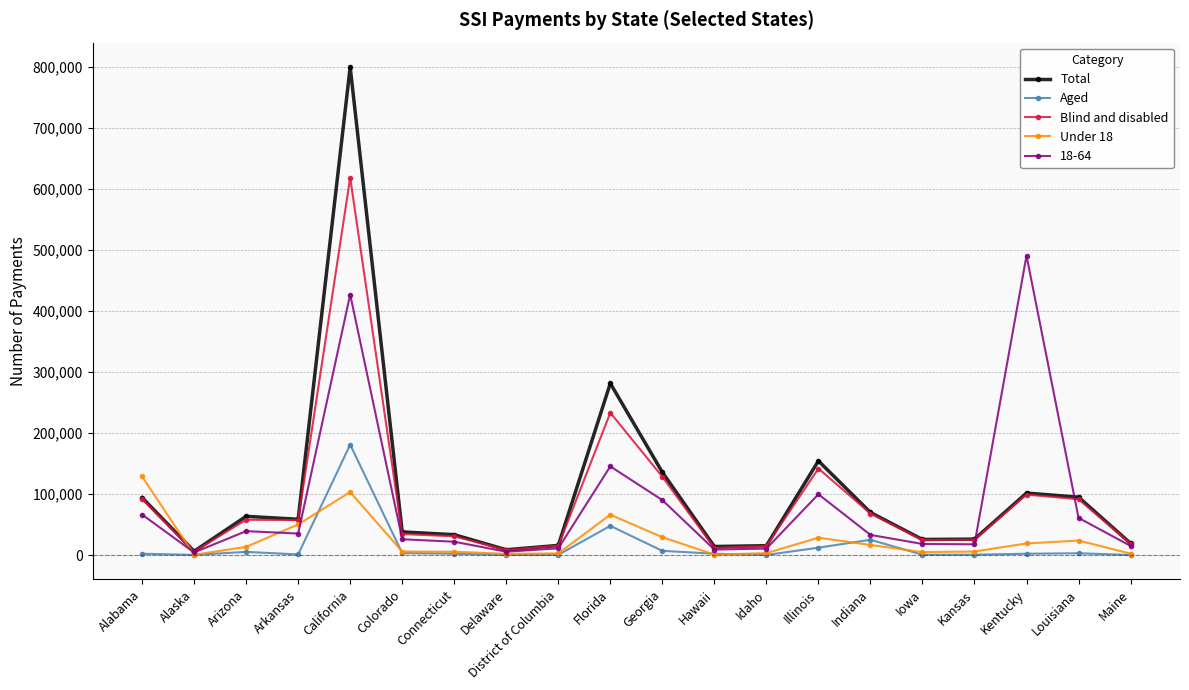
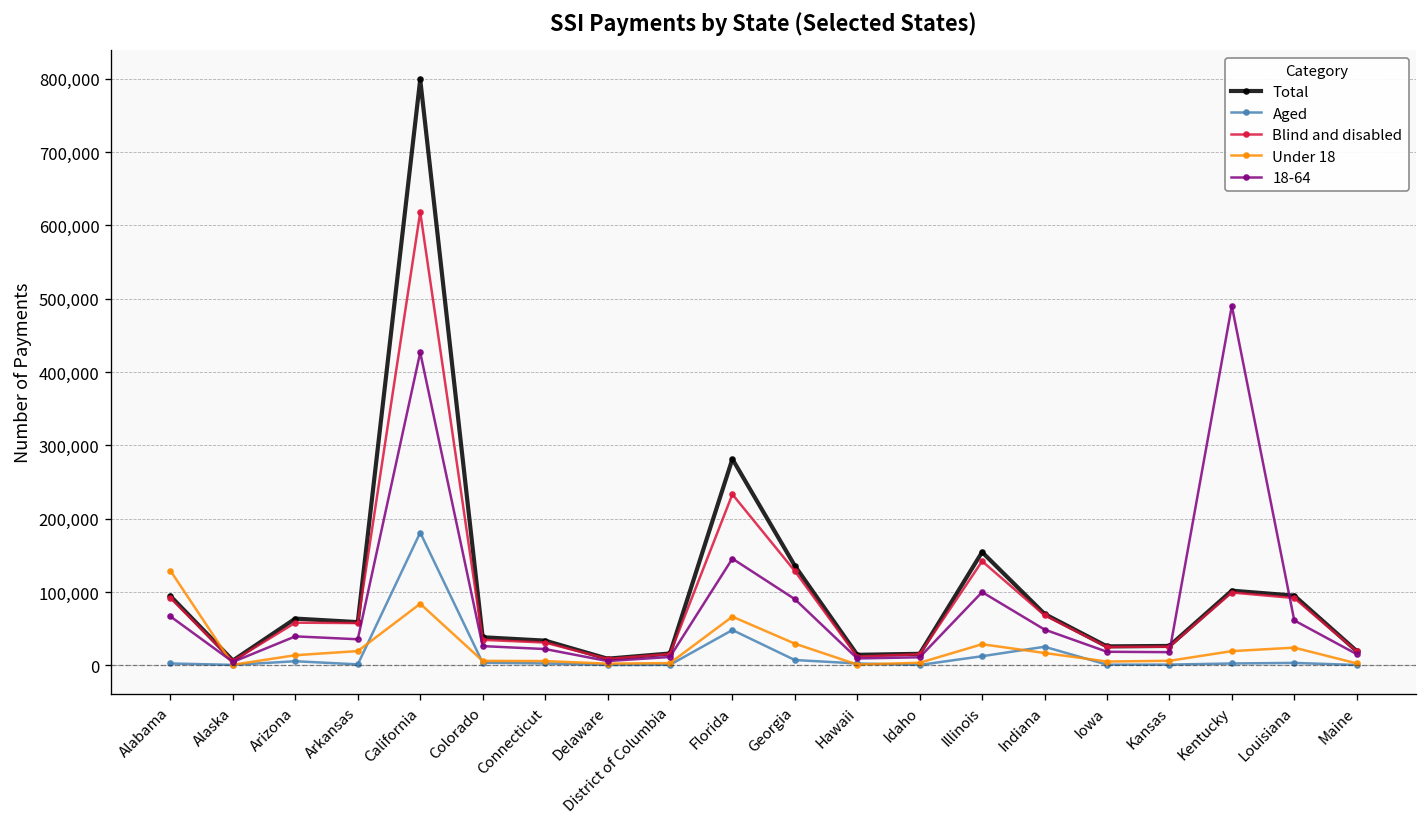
Under 18, Arkansas: 50,000 -> 20,000
Under 18, California: 100,000 -> 80,000
18-64, Indiana: 30,000 -> 50,000
